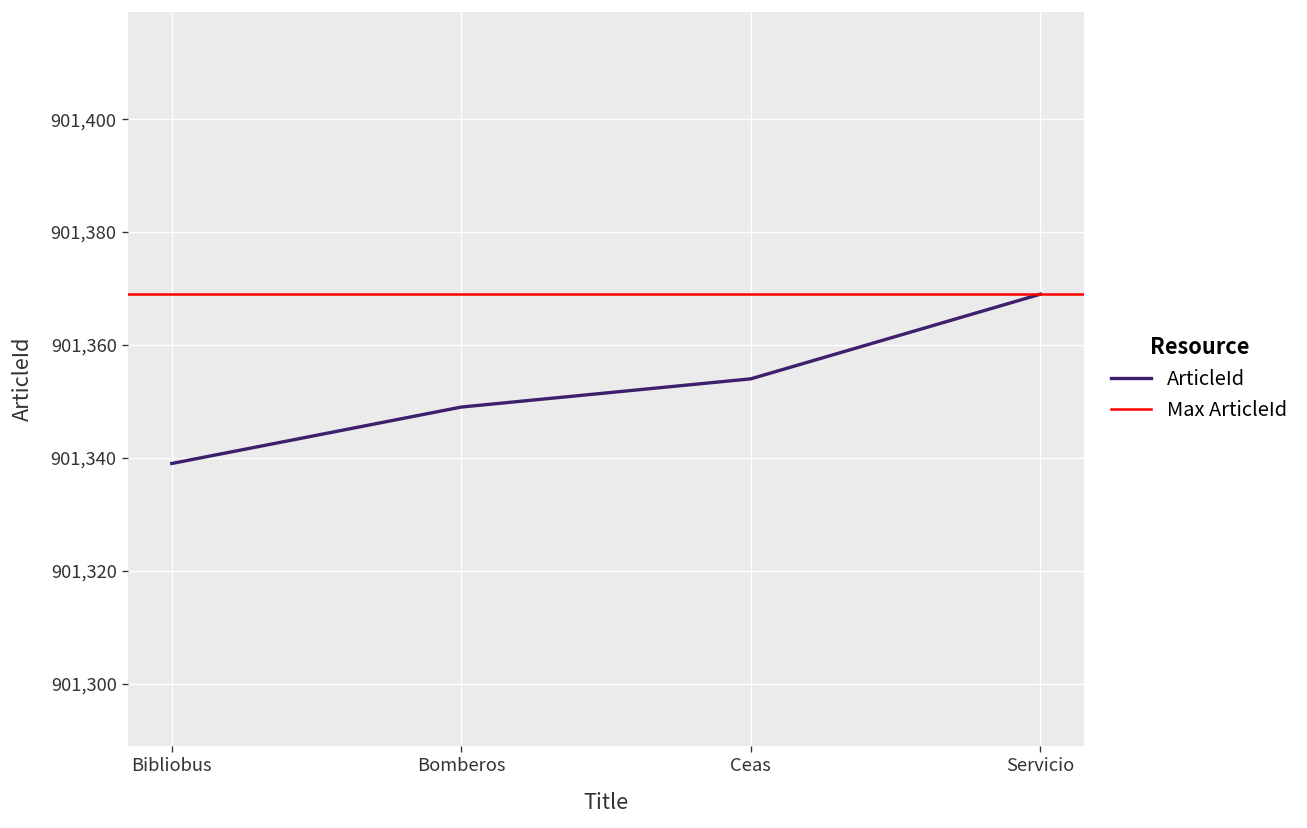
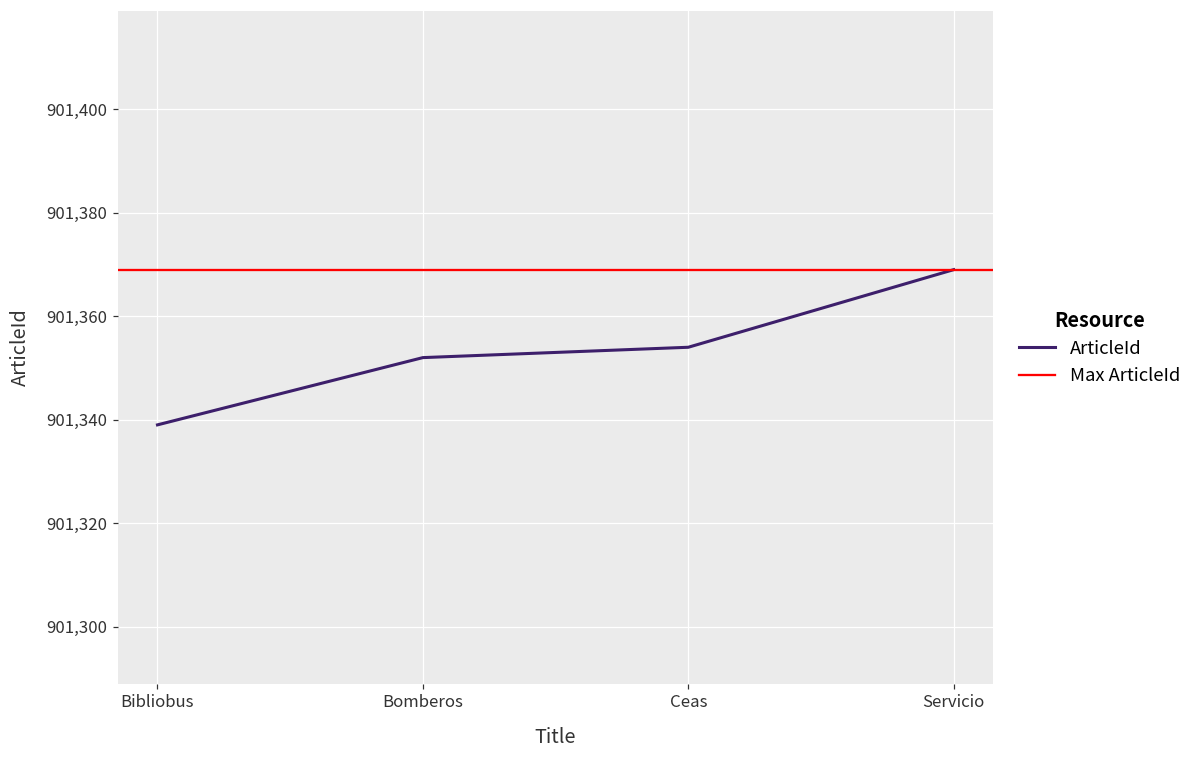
Bomberos: 901,349 -> 901,352
